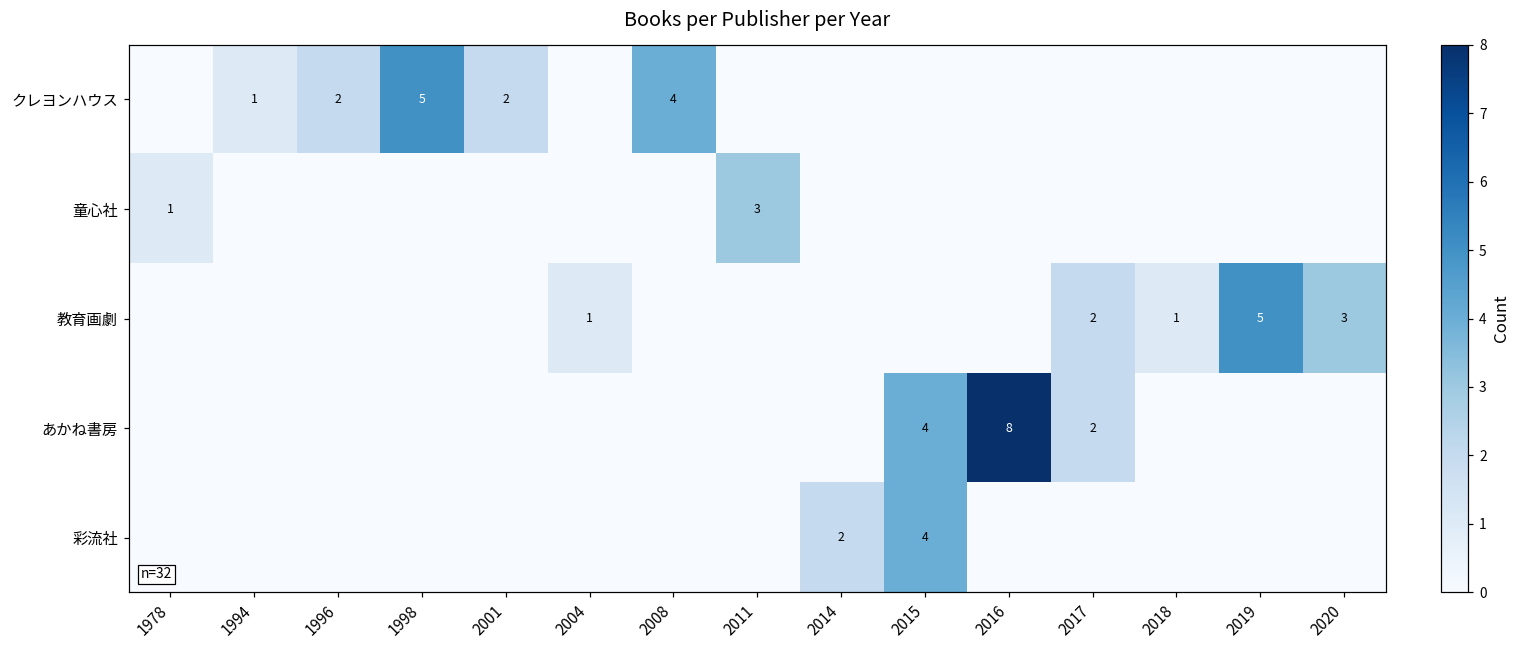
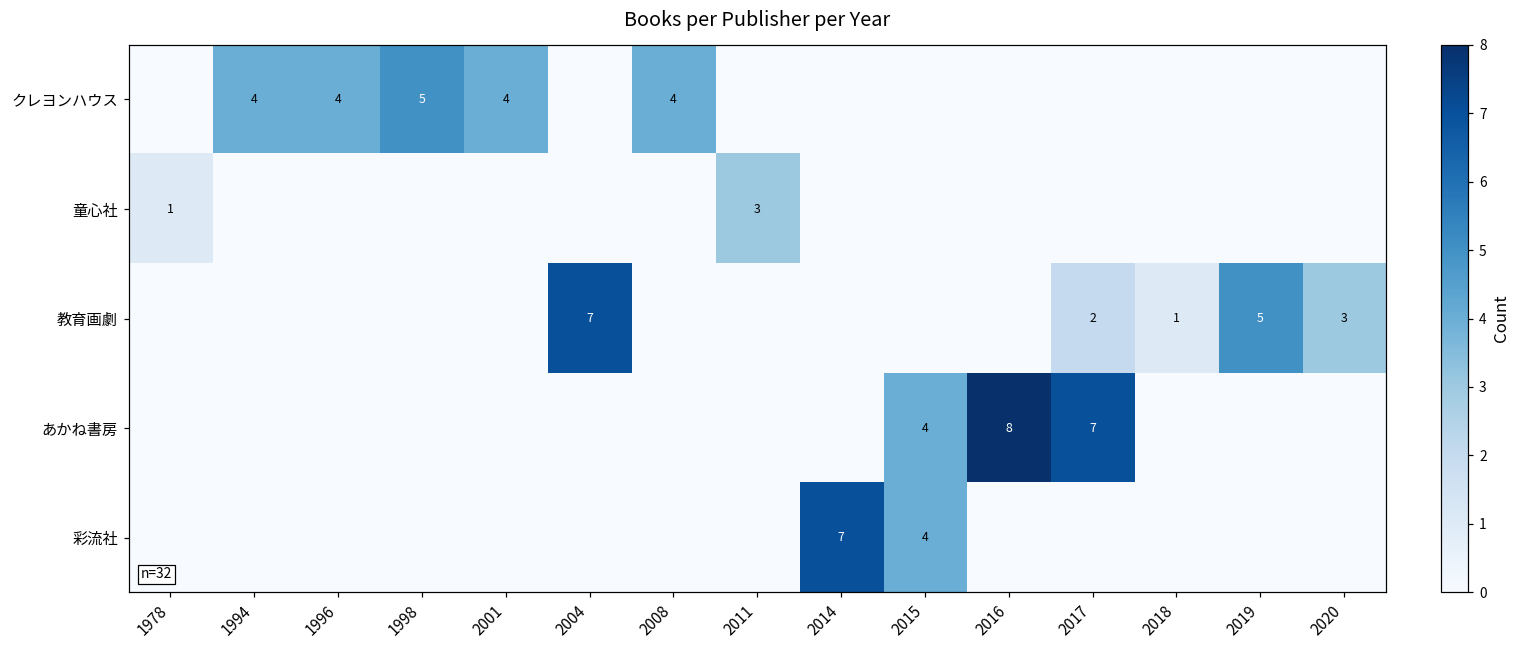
クレヨンハウス, 1994: 1 -> 4
クレヨンハウス, 1996: 2 -> 4
クレヨンハウス, 2001: 2 -> 4
教育画劇, 2004: 1 -> 7
あかね書房, 2017: 2 -> 7
彩流社, 2014: 2 -> 7
